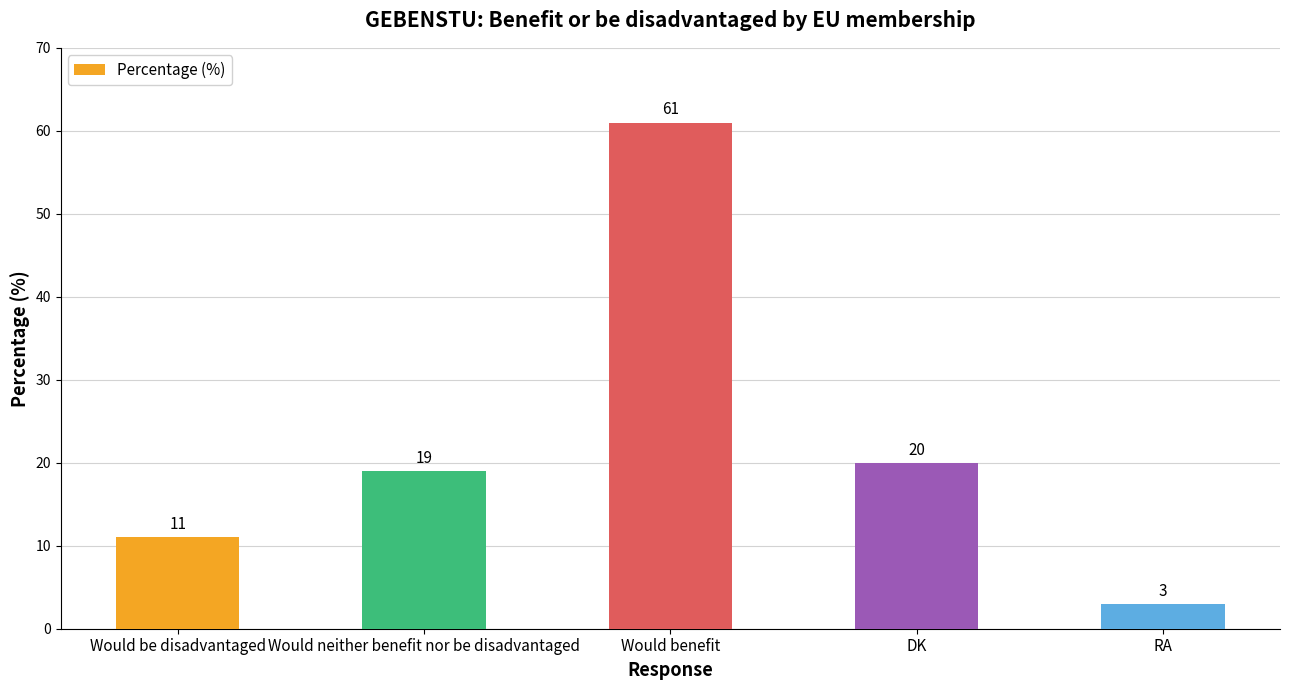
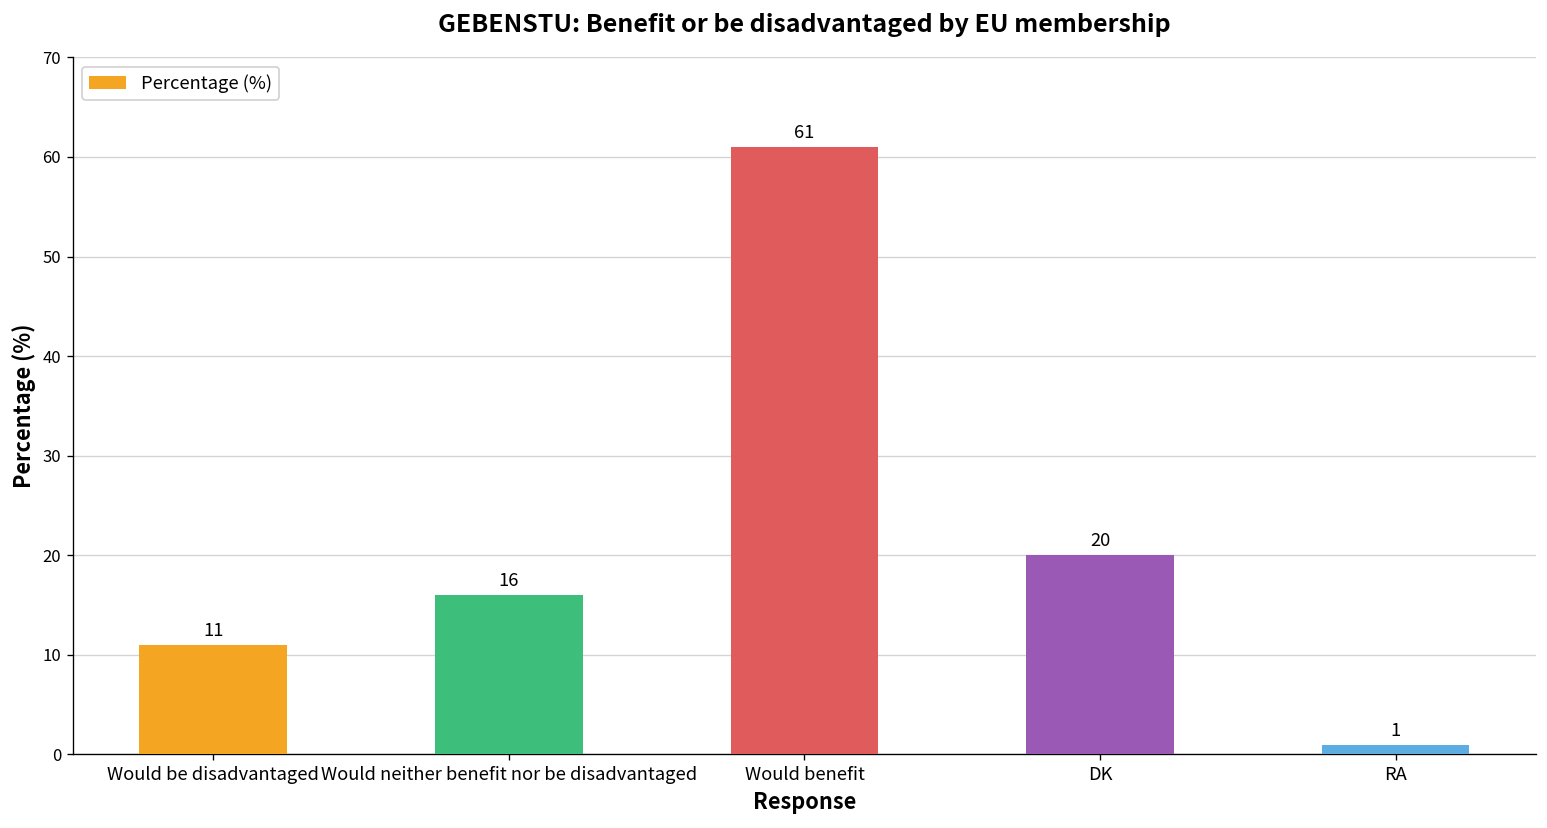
Would neither benefit nor be disadvantaged: 19 -> 16
RA: 3 -> 1
